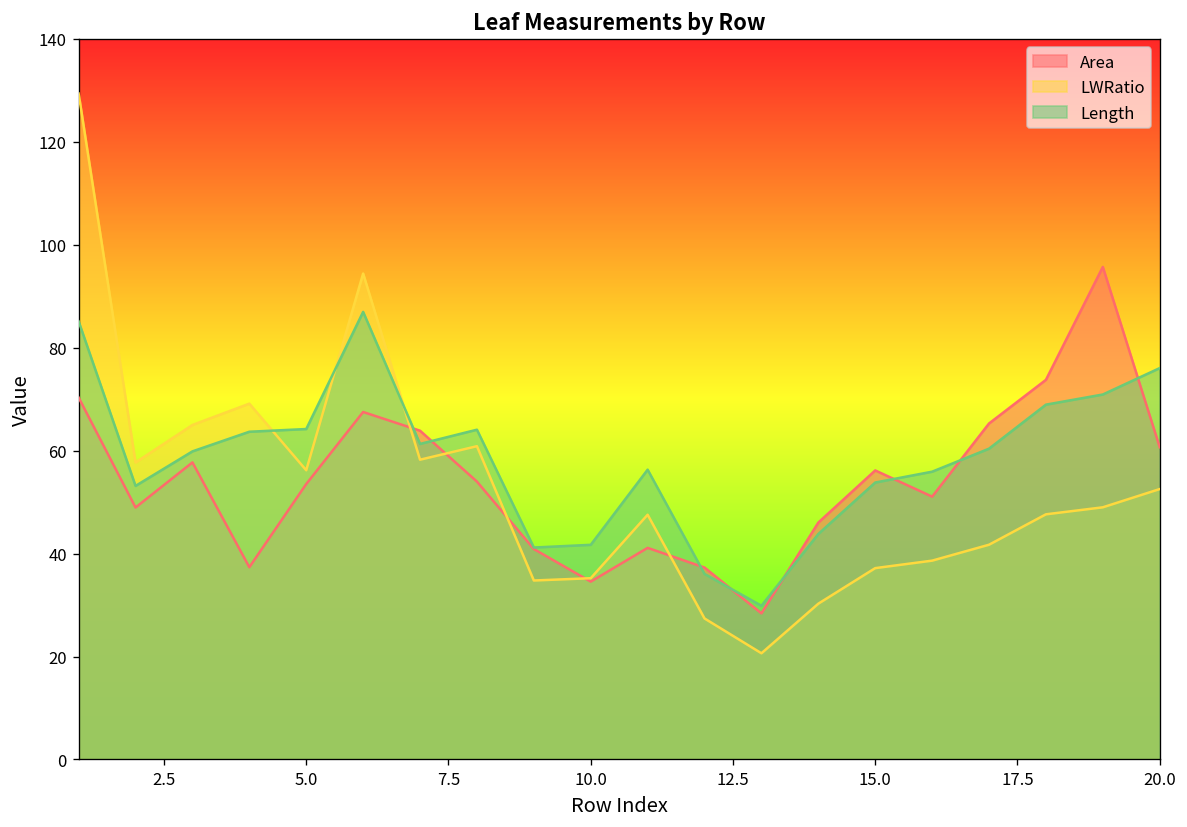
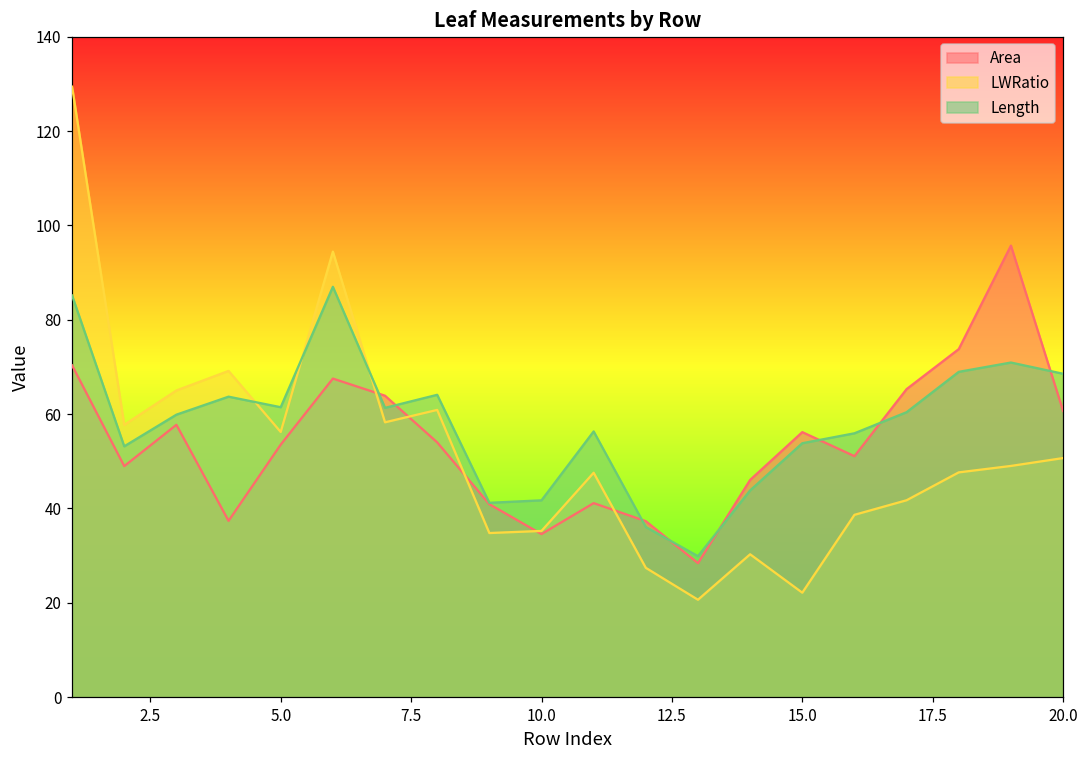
Length, 5.0: 64 -> 61
LWRatio, 15.0: 37 -> 22
LWRatio, 20.0: 53 -> 51
Length, 20.0: 76 -> 69
